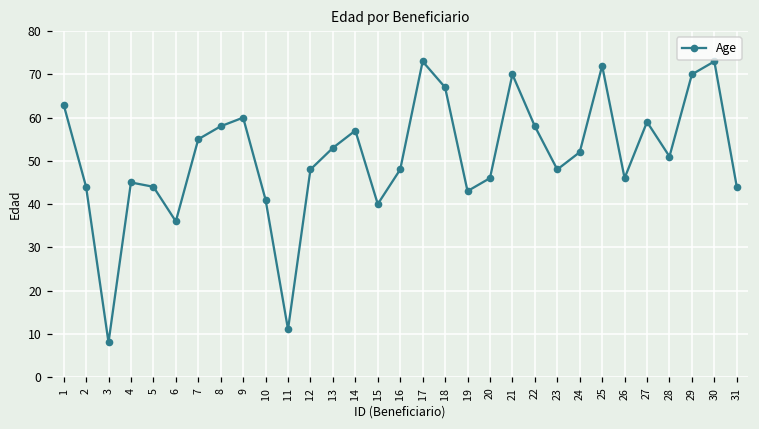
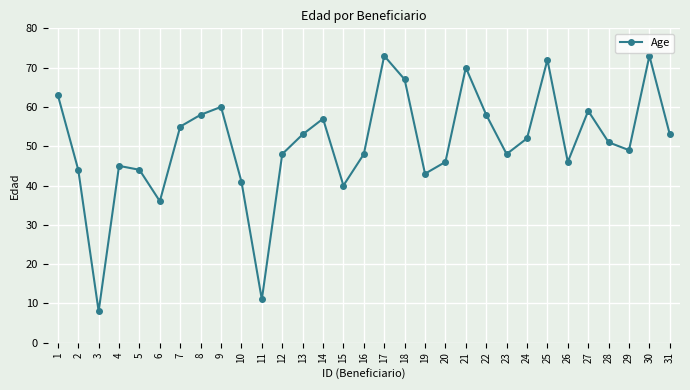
29: 70 -> 49
31: 44 -> 53
